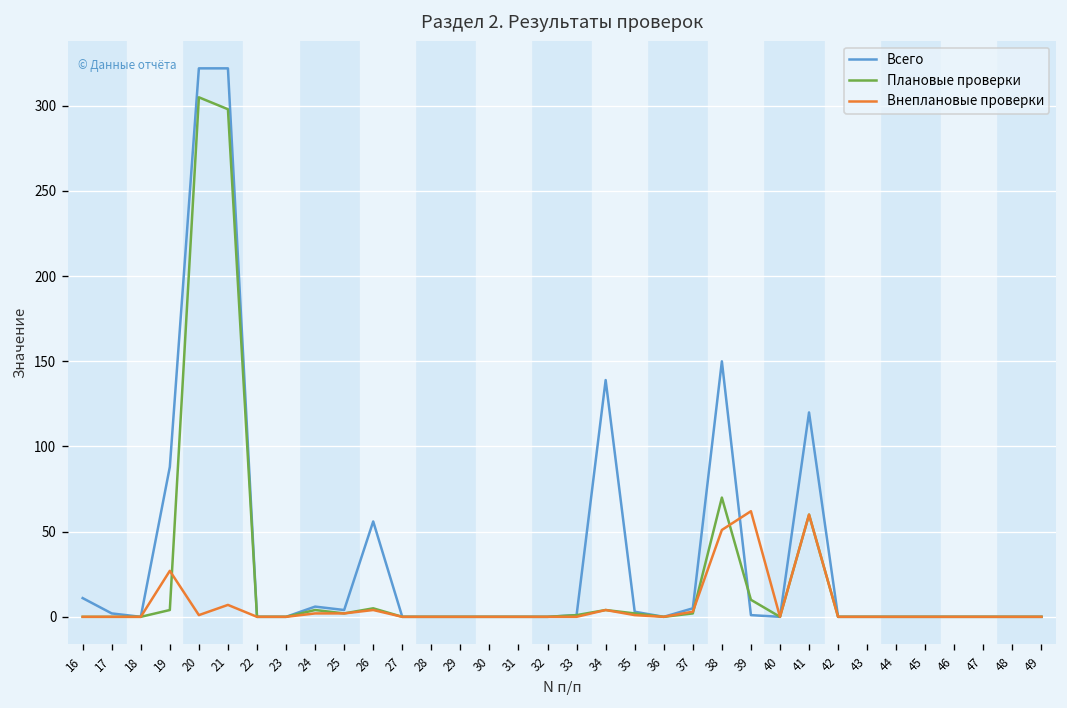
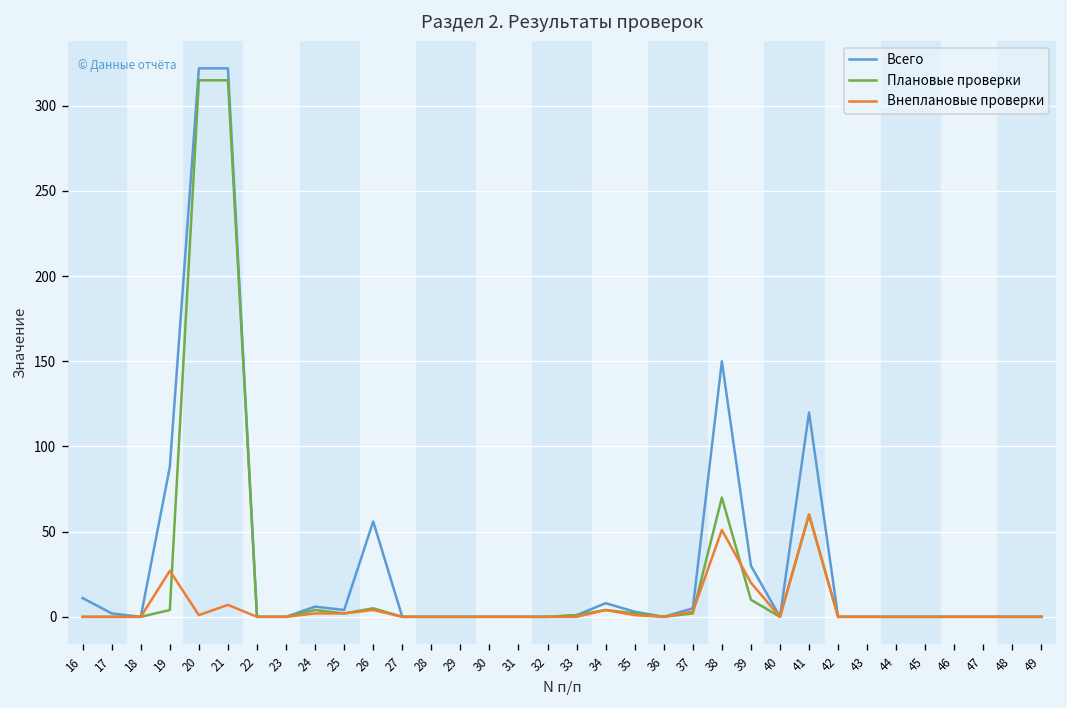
Плановые проверки, 20: 305 -> 315
Плановые проверки, 21: 298 -> 315
Всего, 34: 139 -> 8
Всего, 39: 1 -> 30
Внеплановые проверки, 39: 62 -> 20
